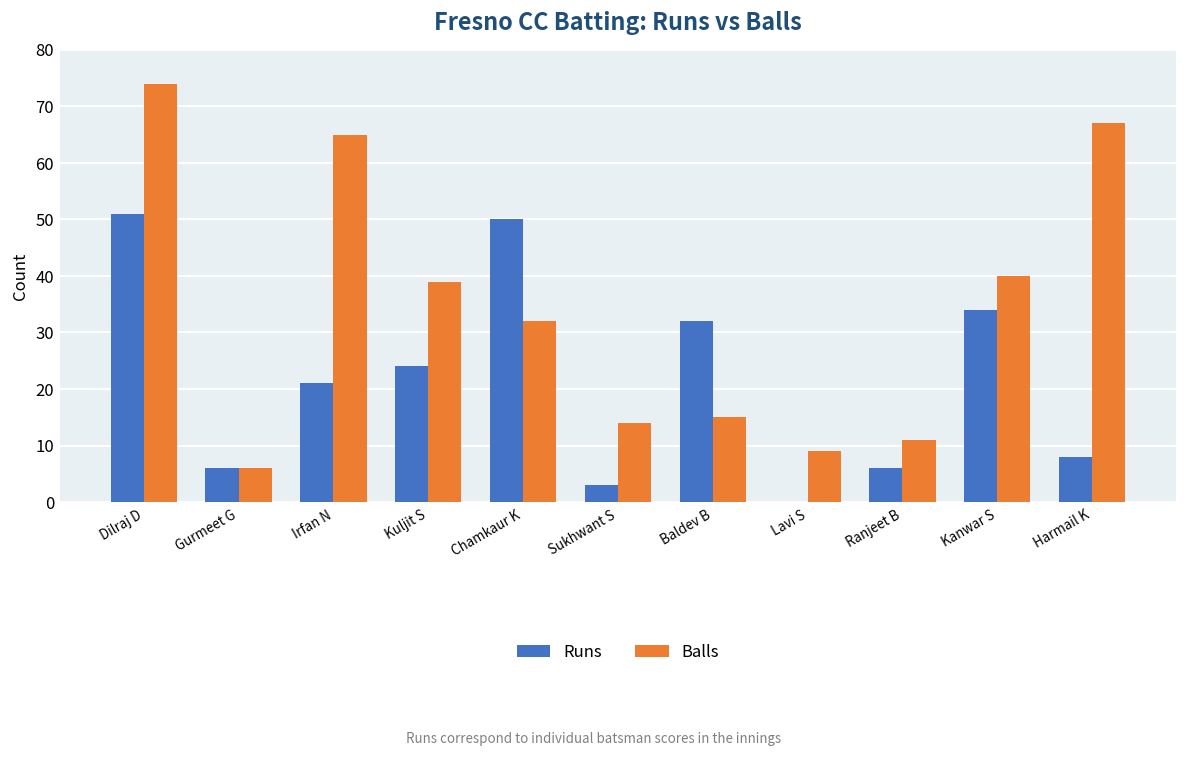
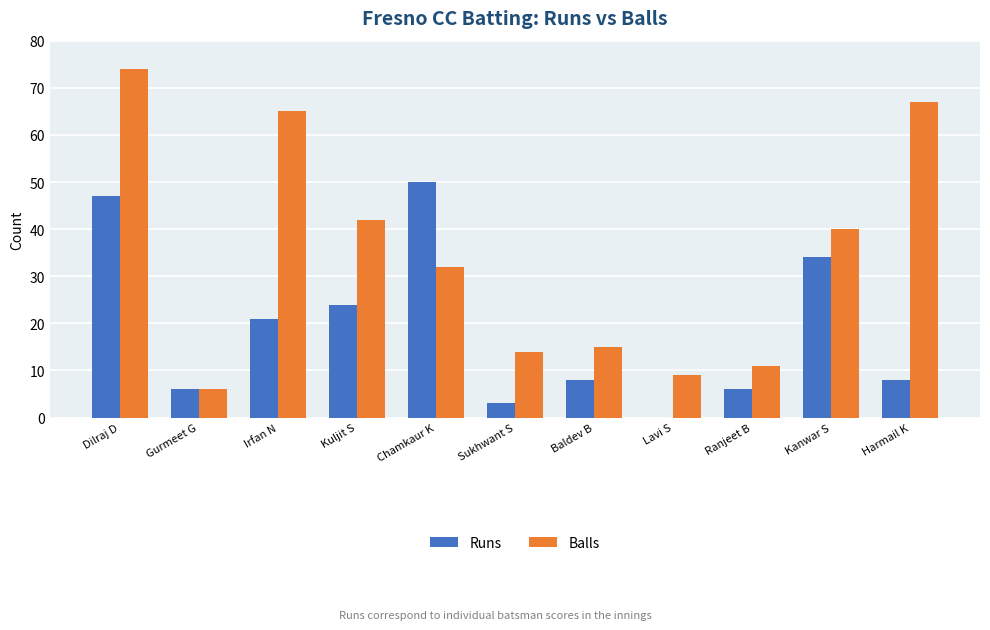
Runs, Dilraj D: 51 -> 47
Balls, Kuljit S: 39 -> 42
Runs, Baldev B: 32 -> 8
